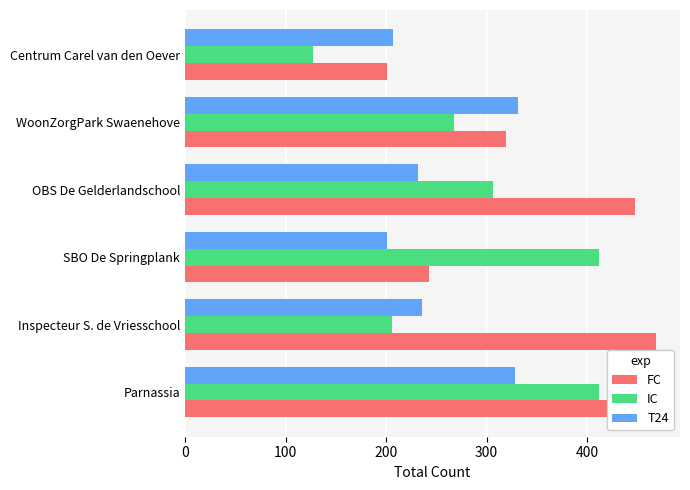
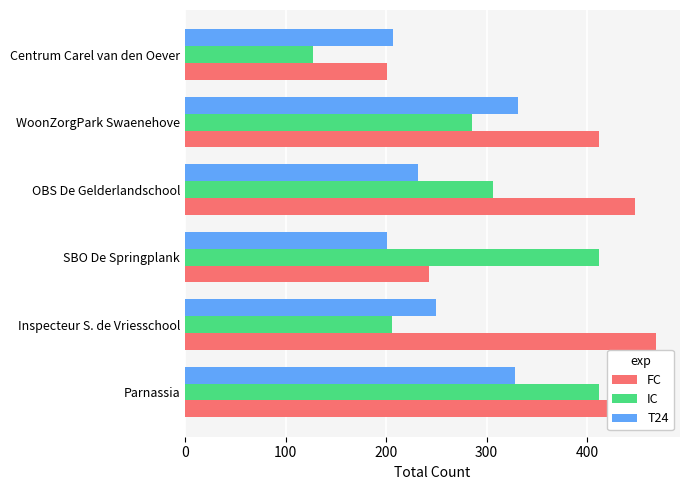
IC, WoonZorgPark Swaenehove: 268 -> 286
FC, WoonZorgPark Swaenehove: 319 -> 412
T24, Inspecteur S. de Vriesschool: 236 -> 250
